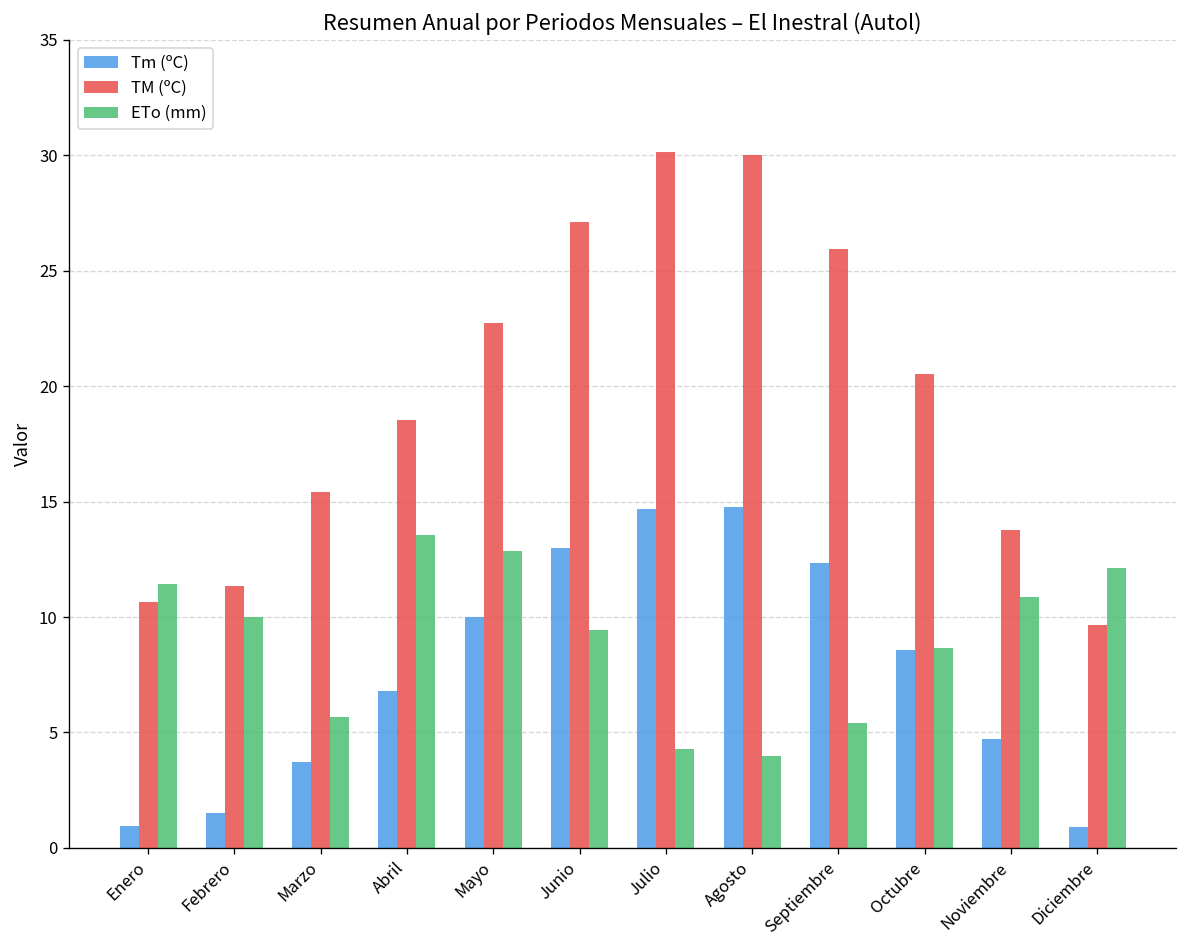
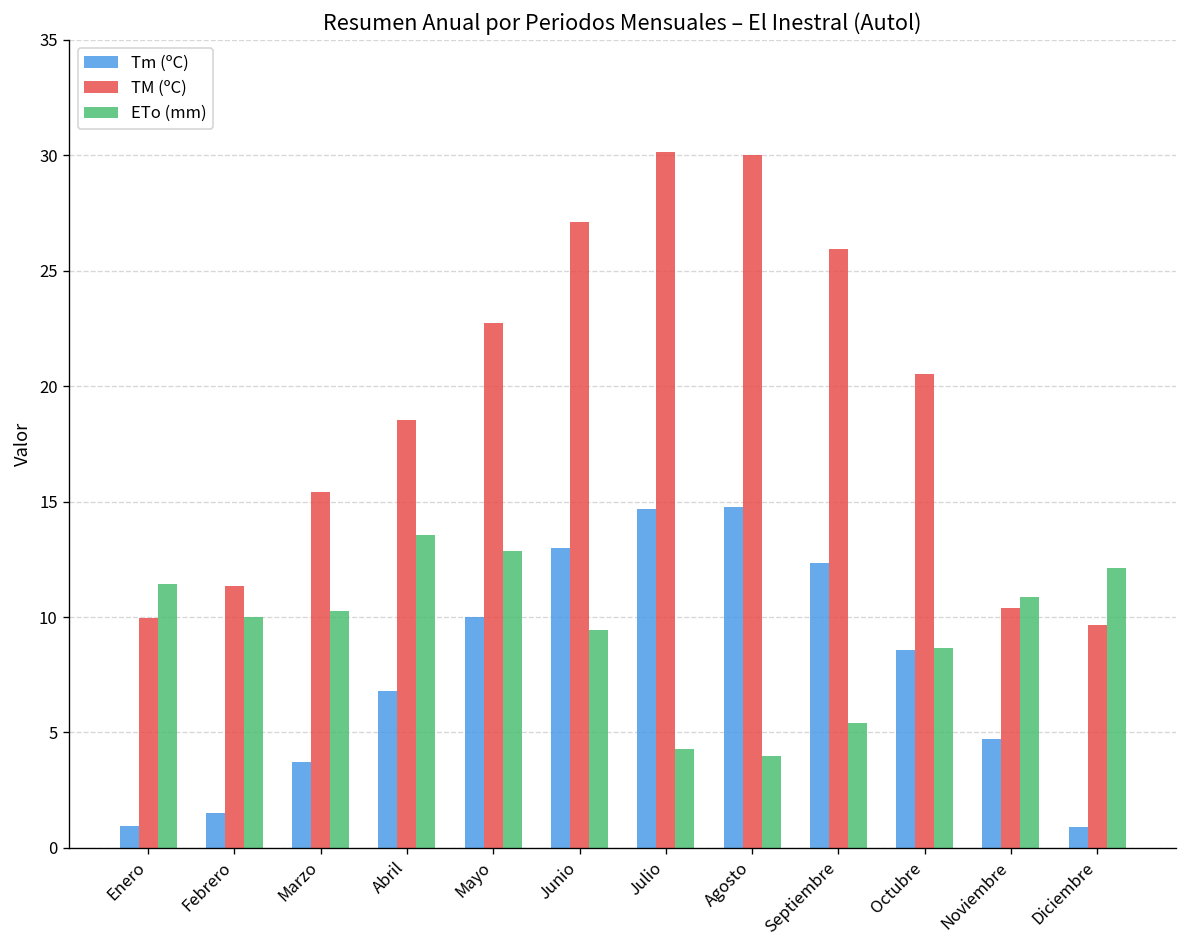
TM (ºC), Enero: 10.6 -> 9.9
ETo (mm), Marzo: 5.7 -> 10.3
TM (ºC), Noviembre: 13.8 -> 10.4
